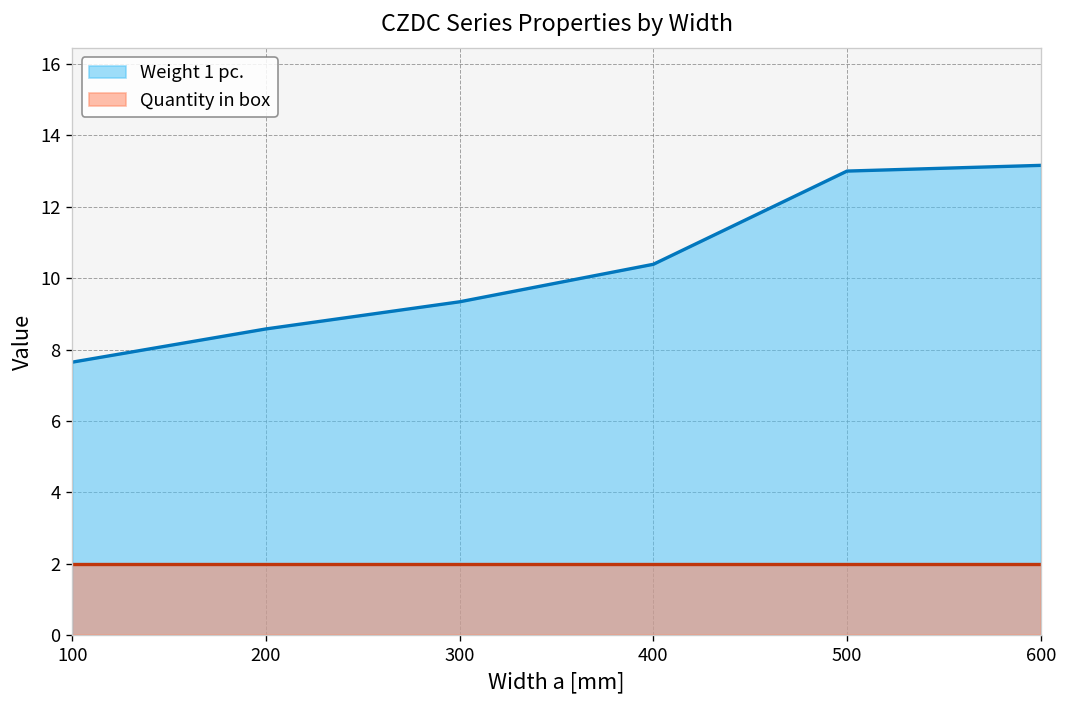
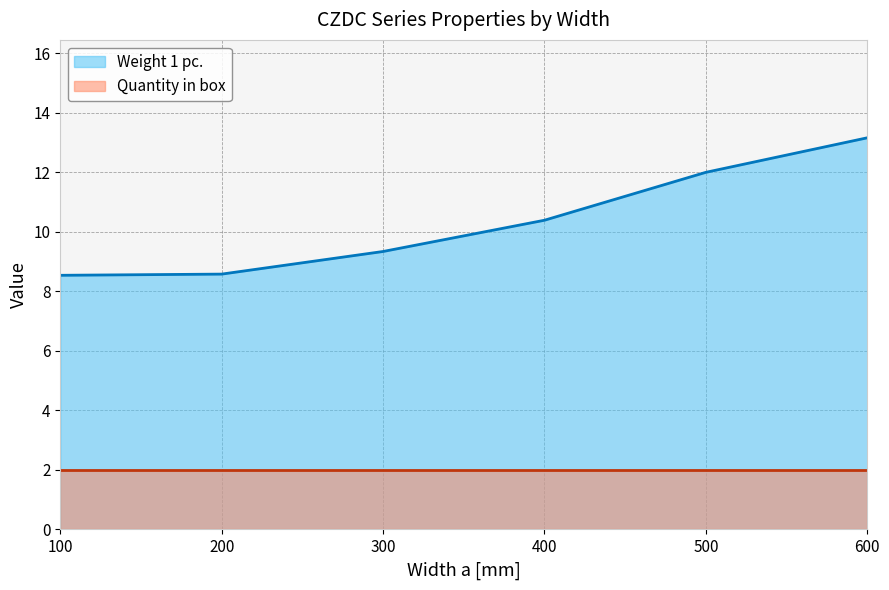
Weight 1 pc., 100: 7.7 -> 8.5
Weight 1 pc., 500: 13 -> 12
